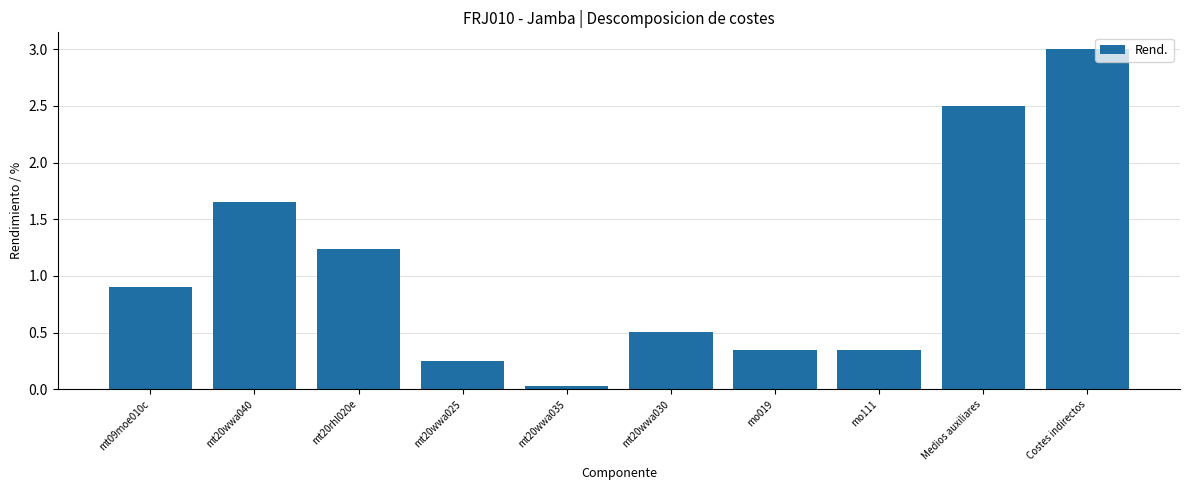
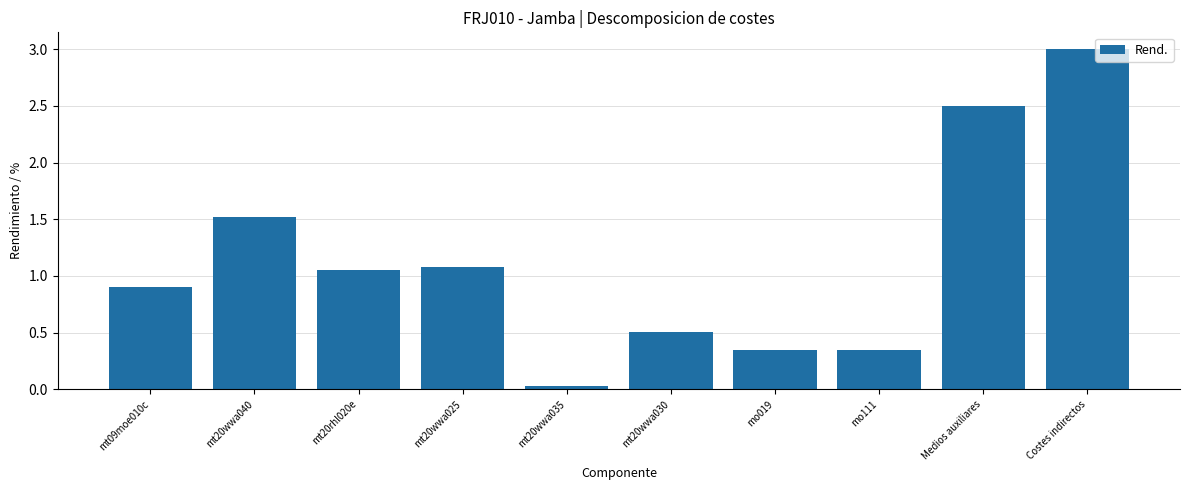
mt20wwa040: 1.65 -> 1.52
mt20rhl020e: 1.24 -> 1.05
mt20wwa025: 0.25 -> 1.08
